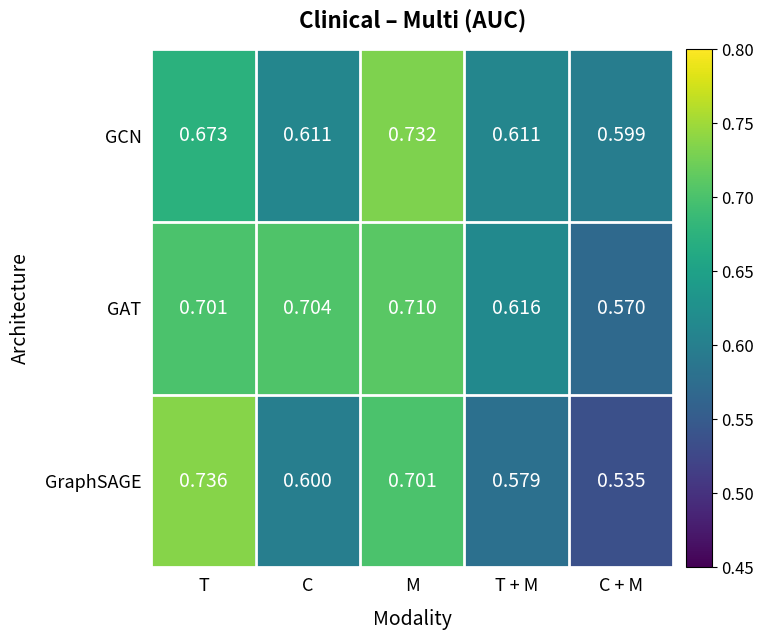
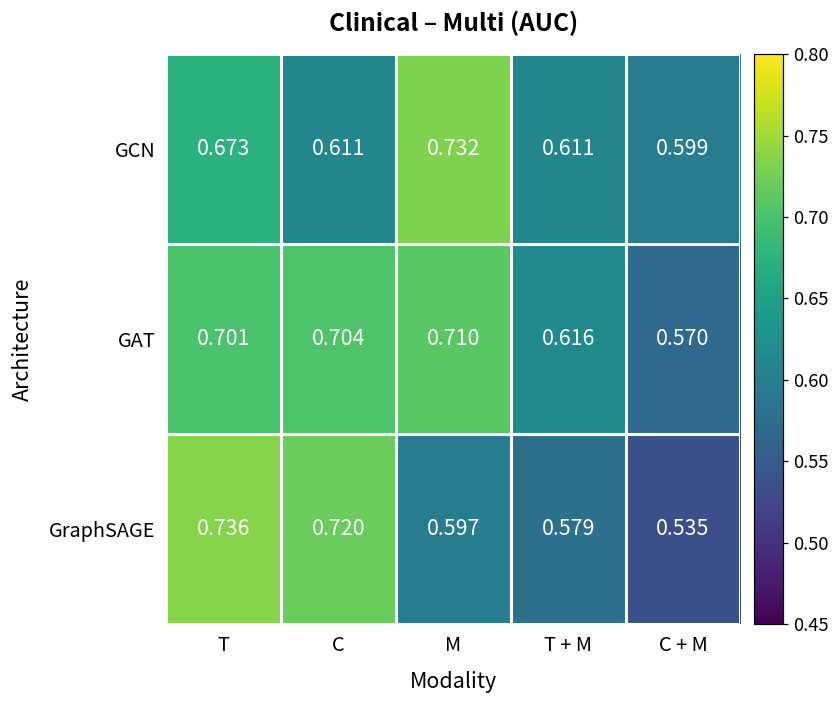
GraphSAGE, C: 0.600 -> 0.720
GraphSAGE, M: 0.701 -> 0.597
